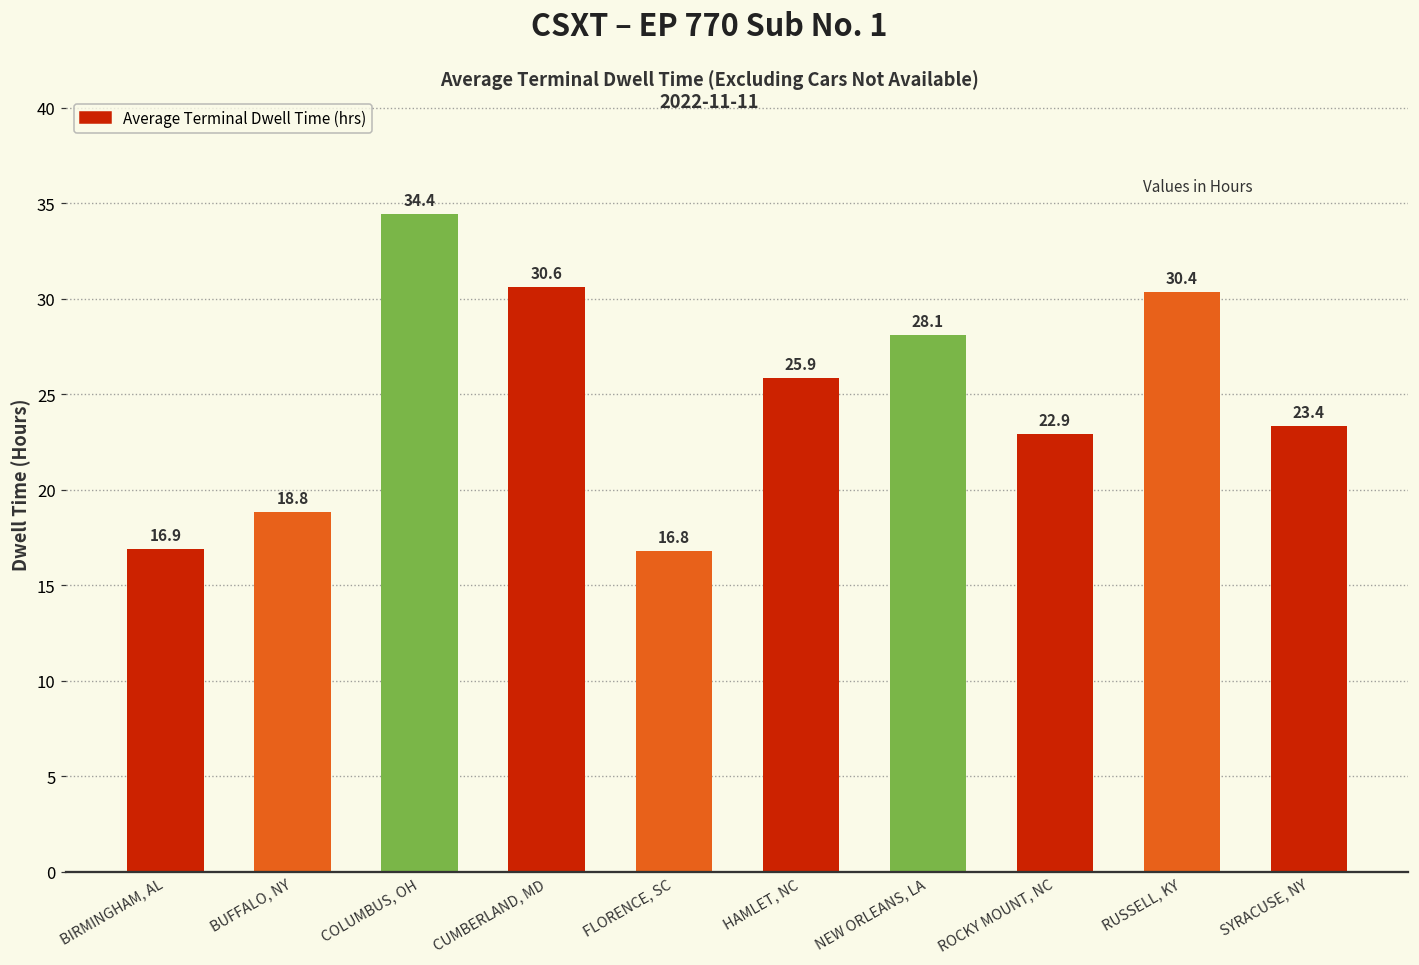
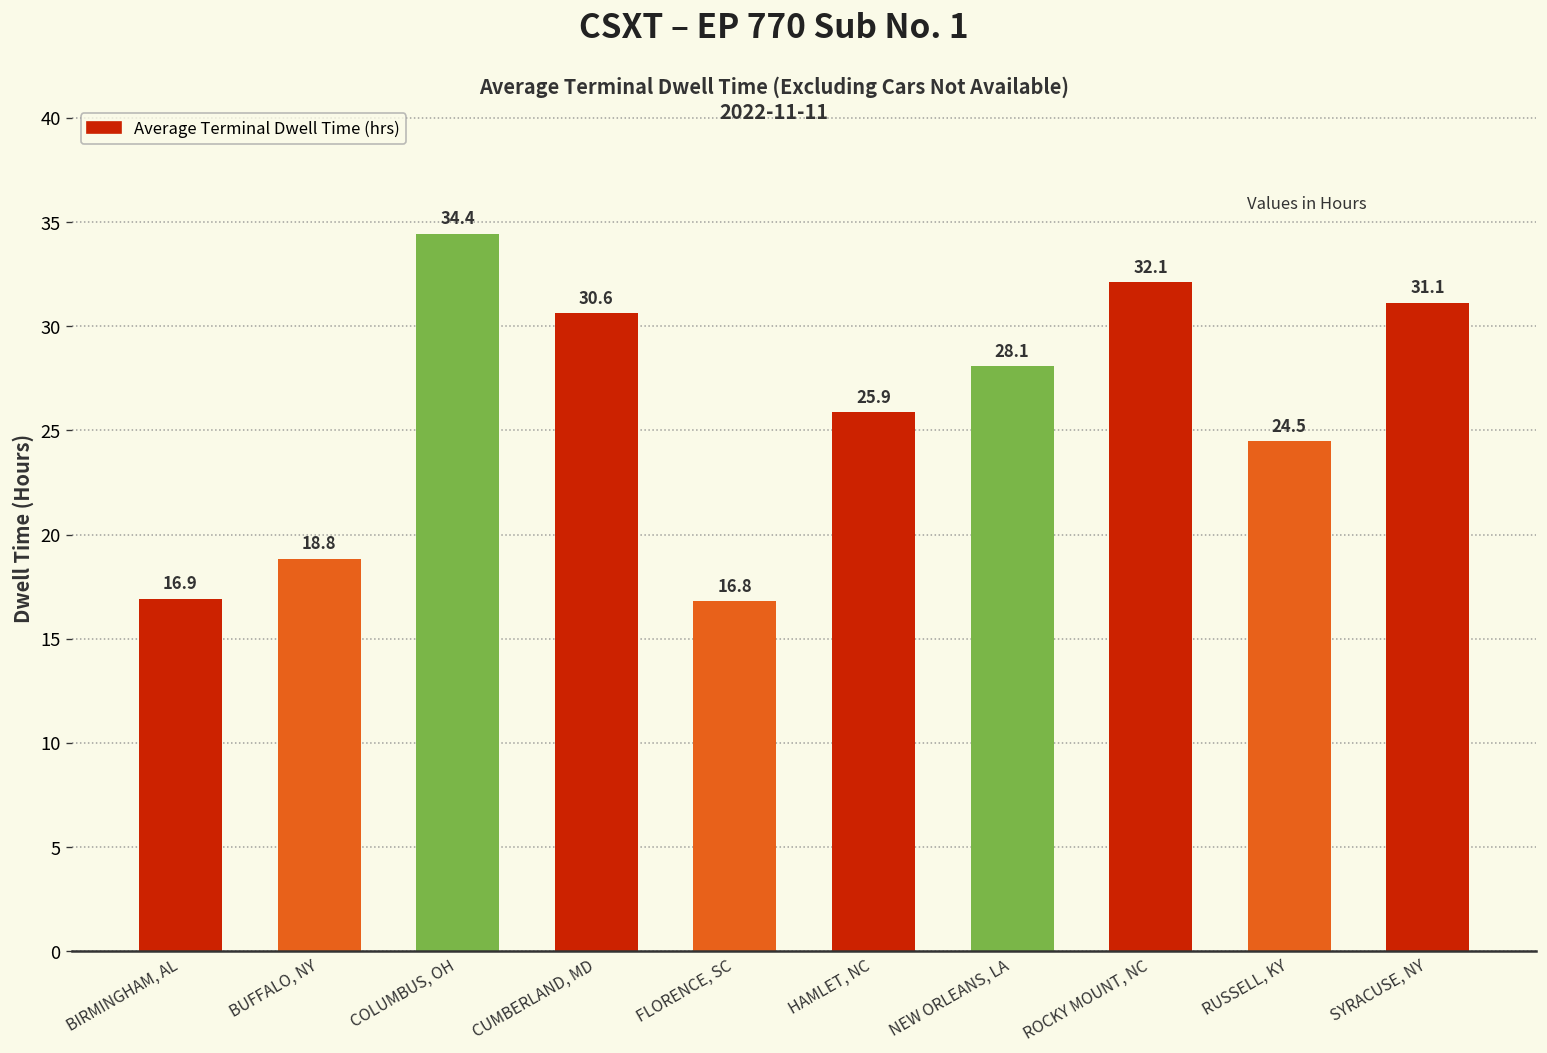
ROCKY MOUNT, NC: 22.9 -> 32.1
RUSSELL, KY: 30.4 -> 24.5
SYRACUSE, NY: 23.4 -> 31.1
